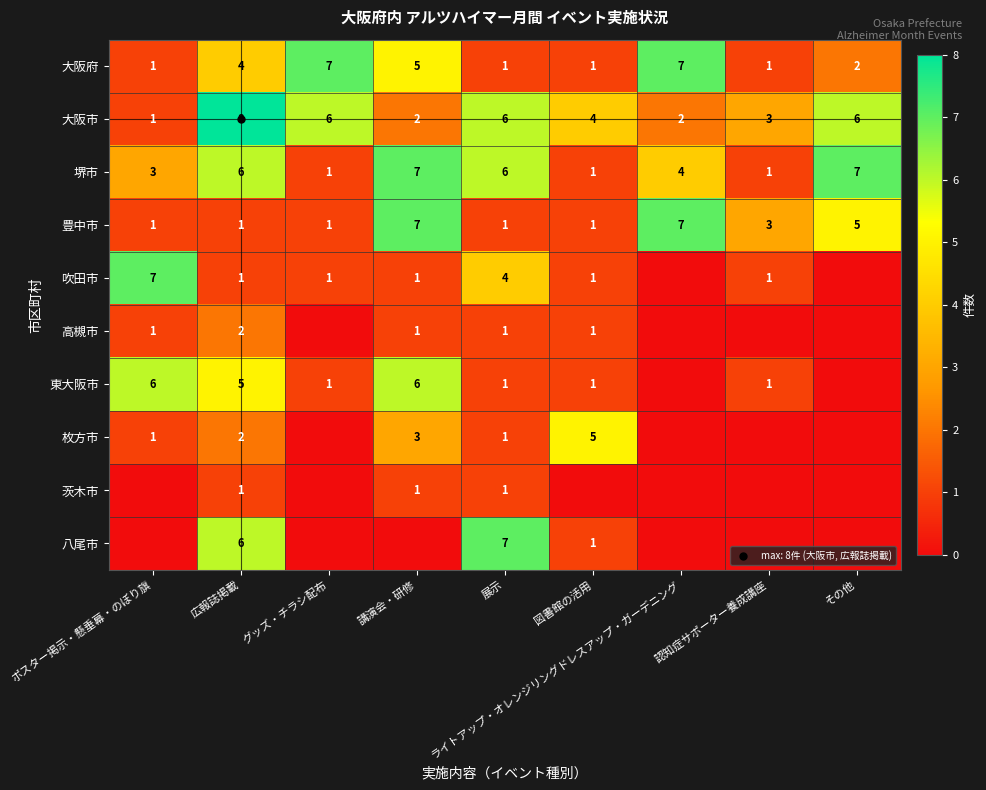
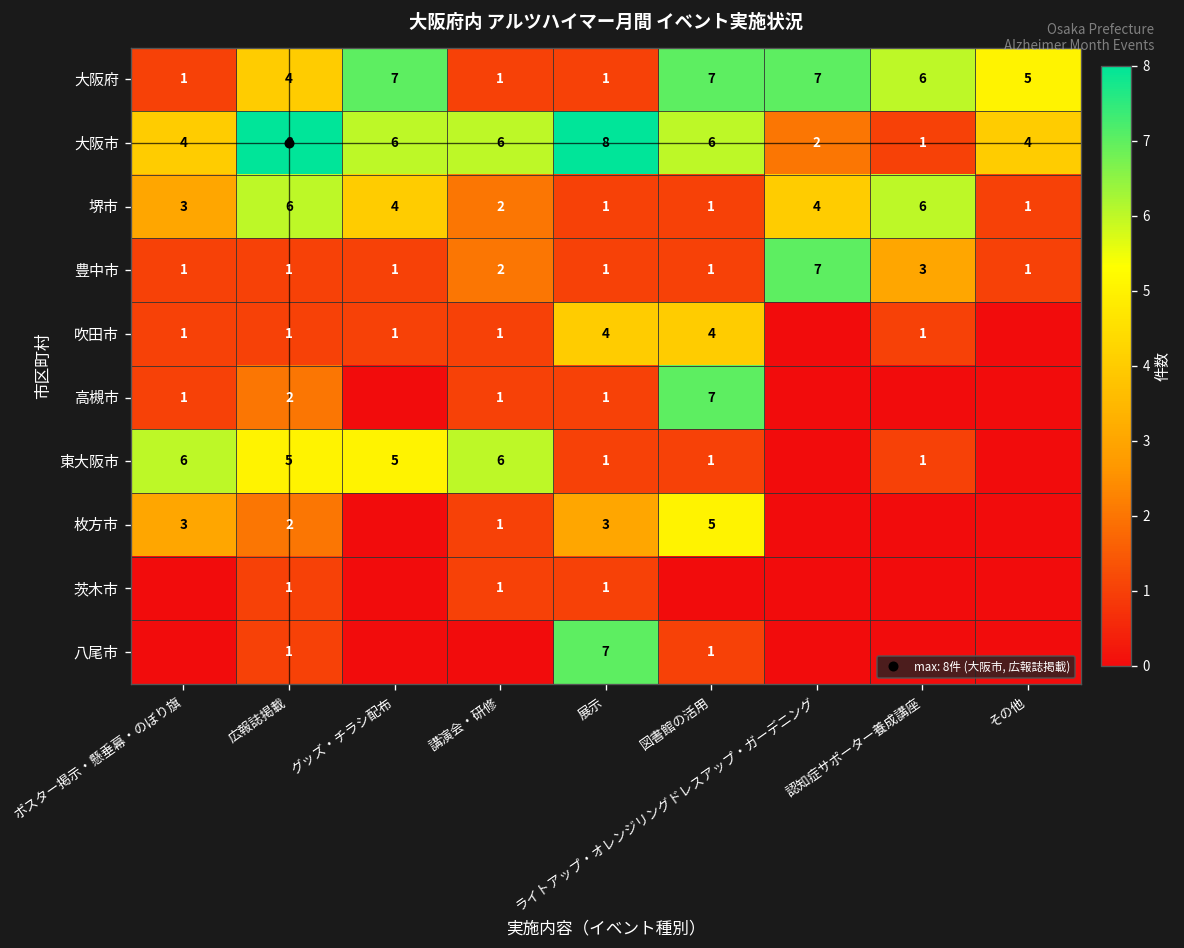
大阪府, 講演会・研修: 5 -> 1
大阪府, 図書館の活用: 1 -> 7
大阪府, 認知症サポーター養成講座: 1 -> 6
大阪府, その他: 2 -> 5
大阪市, ポスター掲示・懸垂幕・のぼり旗: 1 -> 4
大阪市, 講演会・研修: 2 -> 6
大阪市, 展示: 6 -> 8
大阪市, 図書館の活用: 4 -> 6
大阪市, 認知症サポーター養成講座: 3 -> 1
大阪市, その他: 6 -> 4
堺市, グッズ・チラシ配布: 1 -> 4
堺市, 講演会・研修: 7 -> 2
堺市, 展示: 6 -> 1
堺市, 認知症サポーター養成講座: 1 -> 6
堺市, その他: 7 -> 1
豊中市, 講演会・研修: 7 -> 2
豊中市, その他: 5 -> 1
吹田市, ポスター掲示・懸垂幕・のぼり旗: 7 -> 1
吹田市, 図書館の活用: 1 -> 4
高槻市, 図書館の活用: 1 -> 7
東大阪市, グッズ・チラシ配布: 1 -> 5
枚方市, ポスター掲示・懸垂幕・のぼり旗: 1 -> 3
枚方市, 講演会・研修: 3 -> 1
枚方市, 展示: 1 -> 3
八尾市, 広報誌掲載: 6 -> 1
